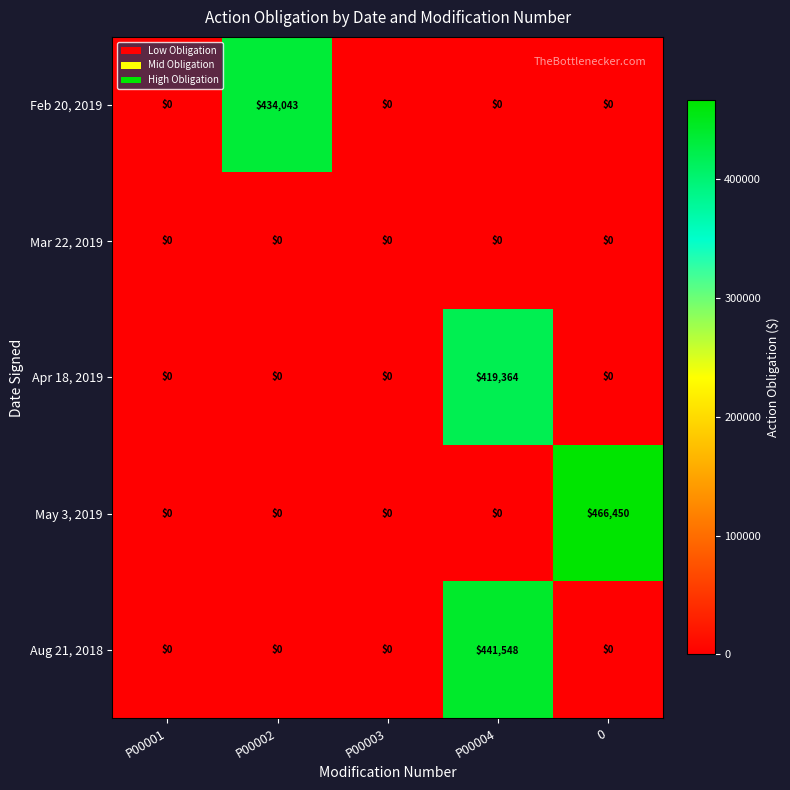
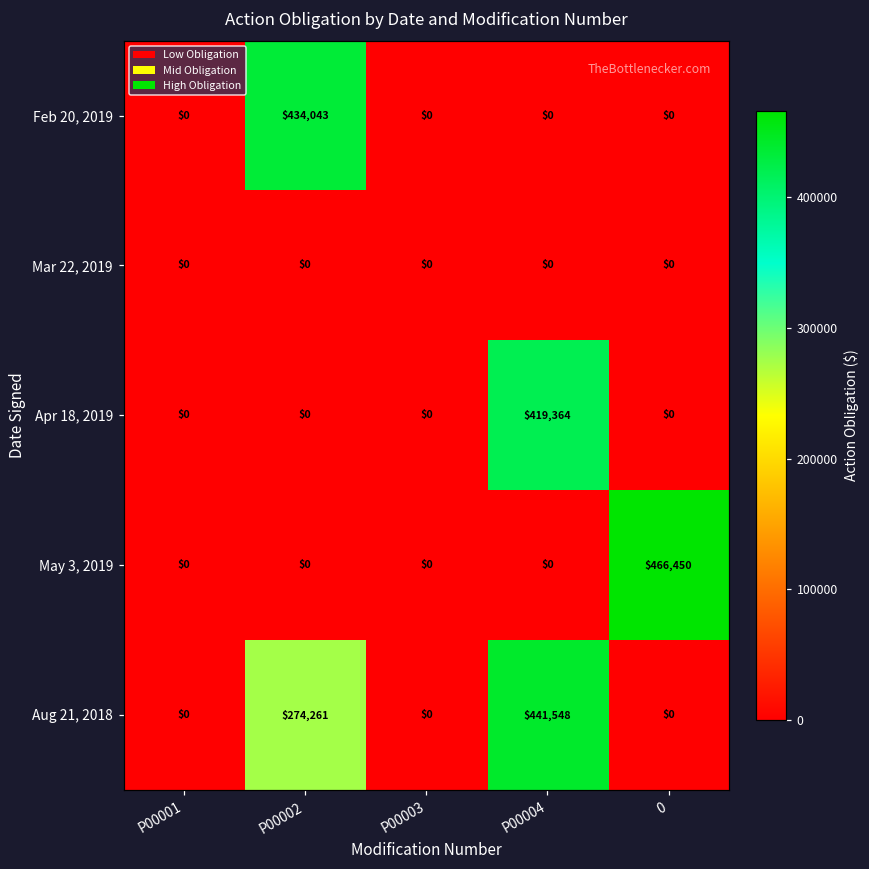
Aug 21, 2018, P00002: $0 -> $274,261
